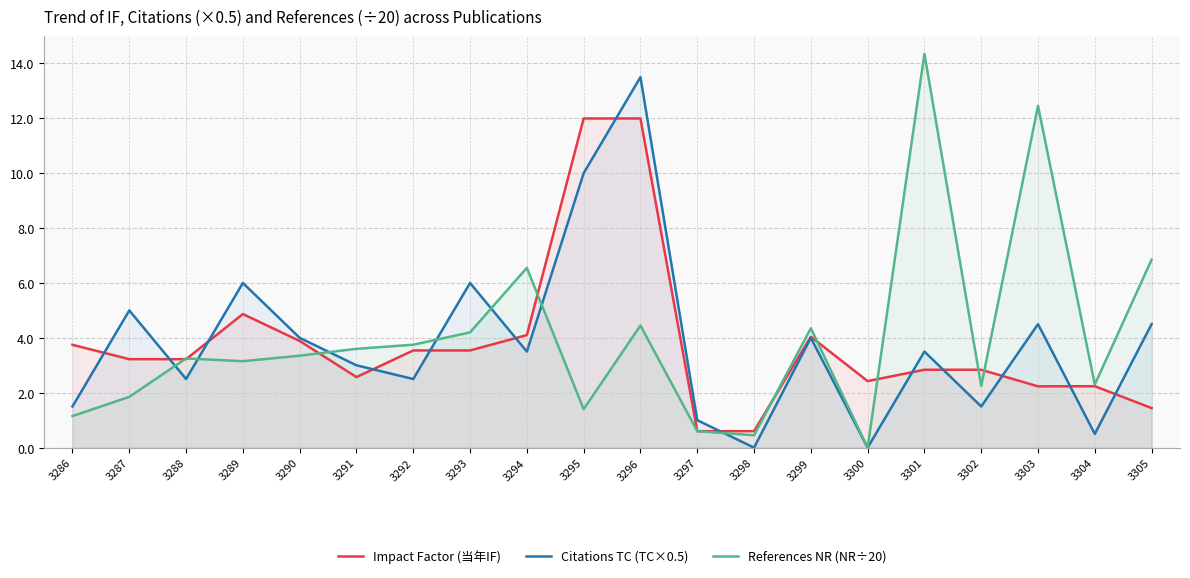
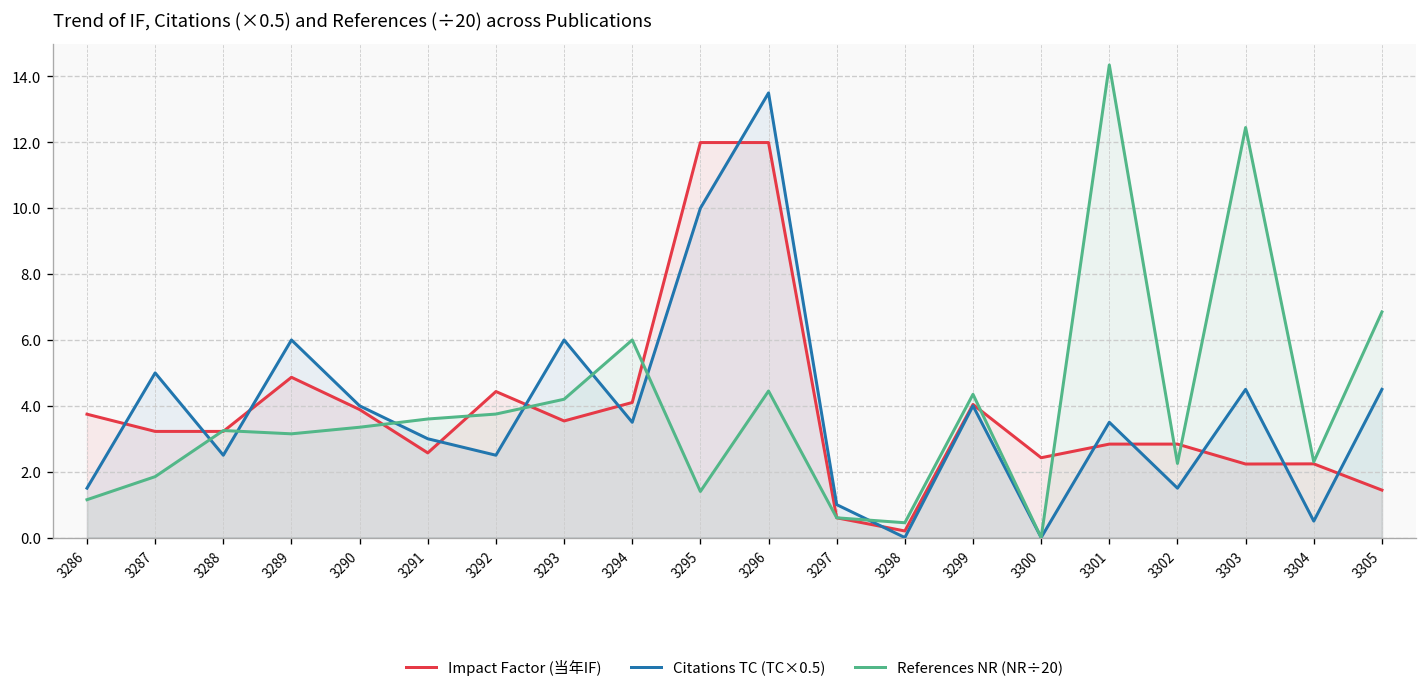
Impact Factor (当年IF), 3292: 3.5 -> 4.4
References NR (NR÷20), 3294: 6.6 -> 6.0
Impact Factor (当年IF), 3298: 0.6 -> 0.2
